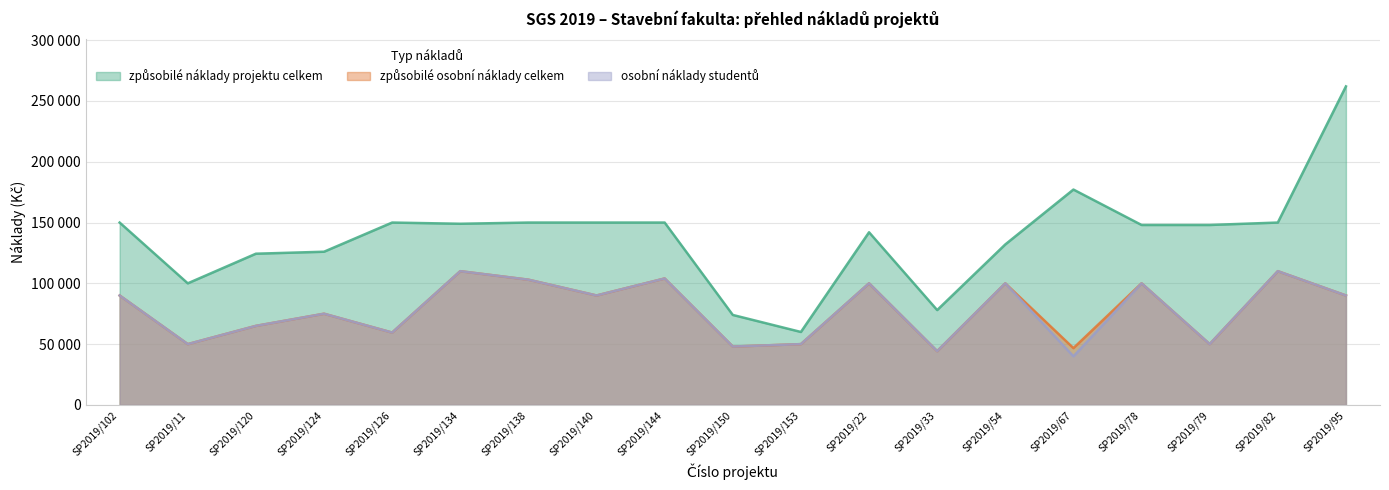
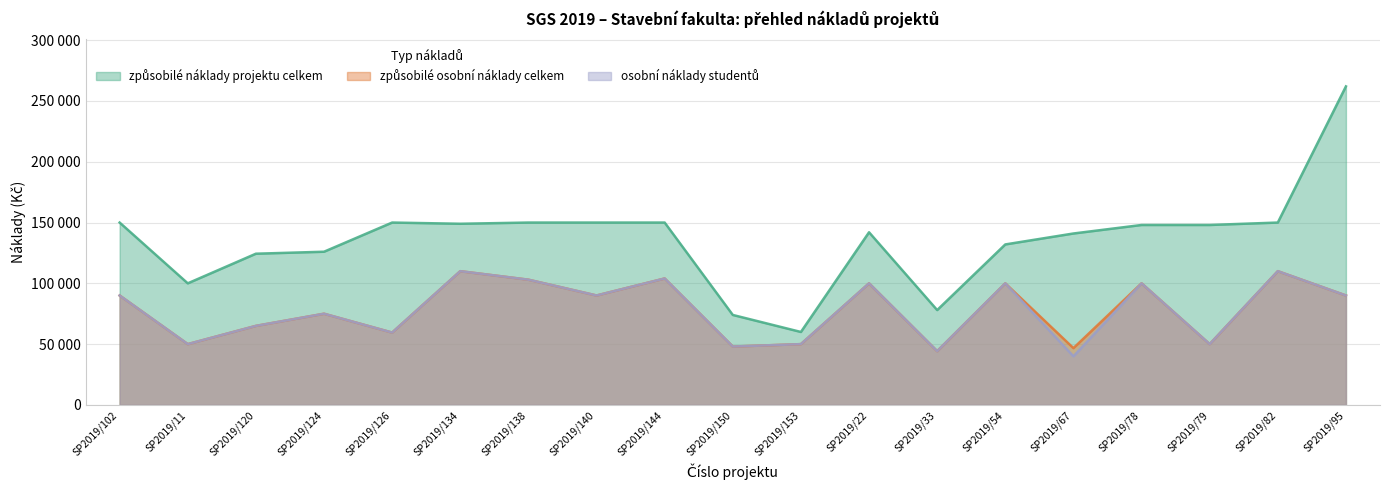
způsobilé náklady projektu celkem, SP2019/67: 177000 -> 141000
